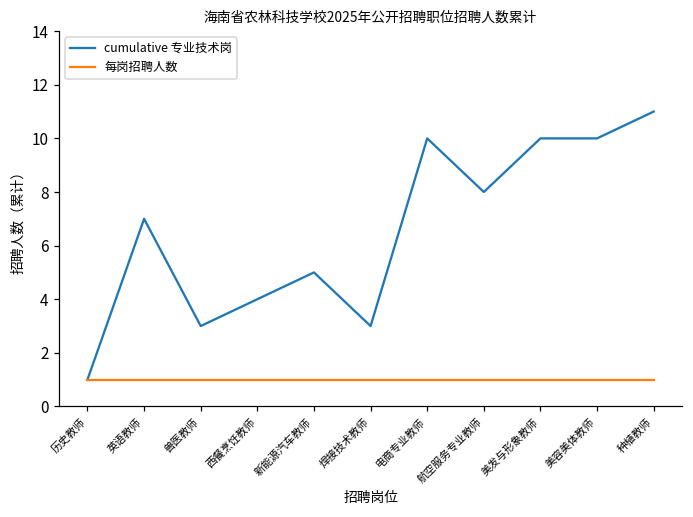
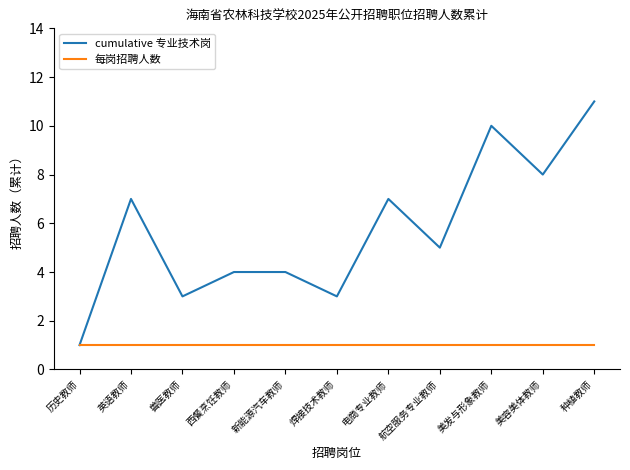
cumulative 专业技术岗, 新能源汽车教师: 5 -> 4
cumulative 专业技术岗, 电商专业教师: 10 -> 7
cumulative 专业技术岗, 航空服务专业教师: 8 -> 5
cumulative 专业技术岗, 美容美体教师: 10 -> 8
